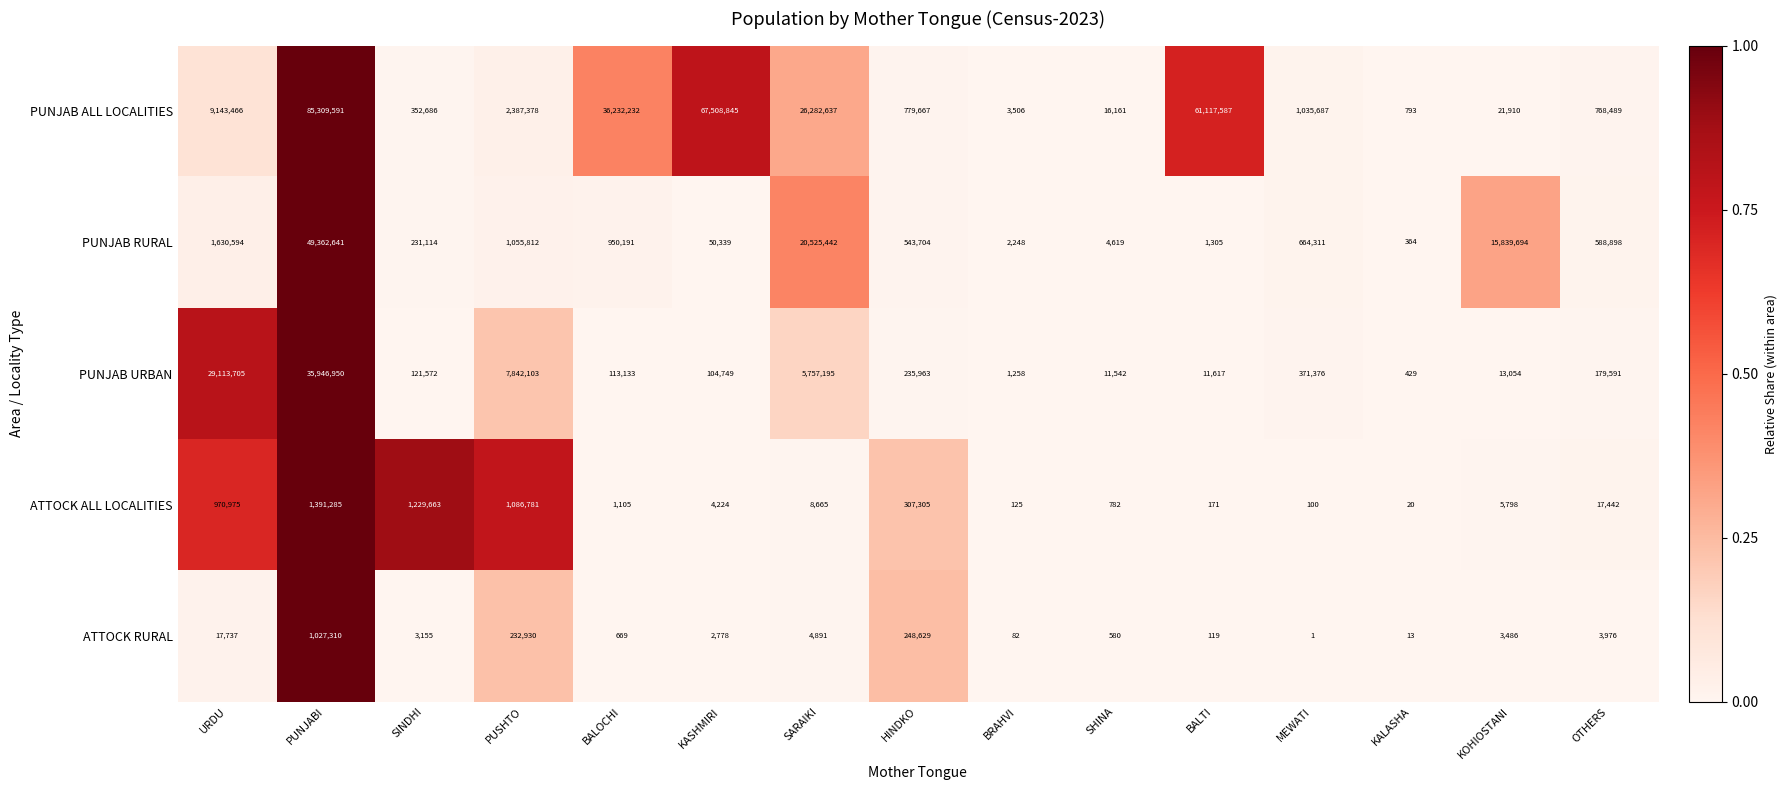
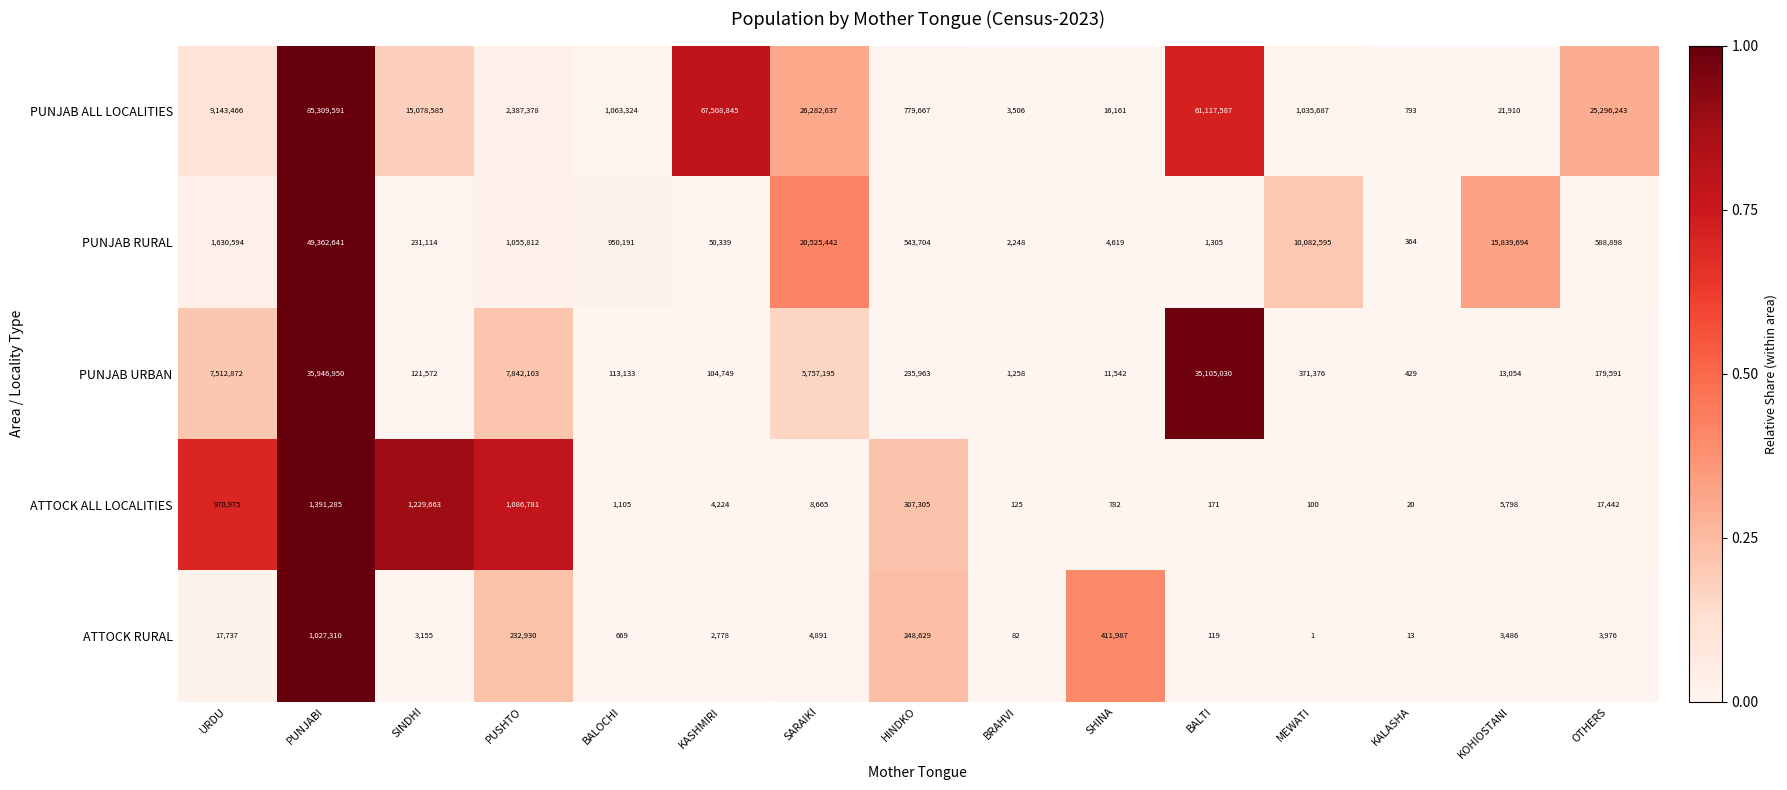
PUNJAB ALL LOCALITIES, SINDHI: 352,686 -> 15,078,585
PUNJAB ALL LOCALITIES, BALOCHI: 36,232,232 -> 1,063,324
PUNJAB ALL LOCALITIES, OTHERS: 768,489 -> 25,296,243
PUNJAB RURAL, MEWATI: 664,311 -> 10,082,595
PUNJAB URBAN, URDU: 29,113,705 -> 7,512,872
PUNJAB URBAN, BALTI: 11,617 -> 35,105,030
ATTOCK RURAL, SHINA: 580 -> 411,987
